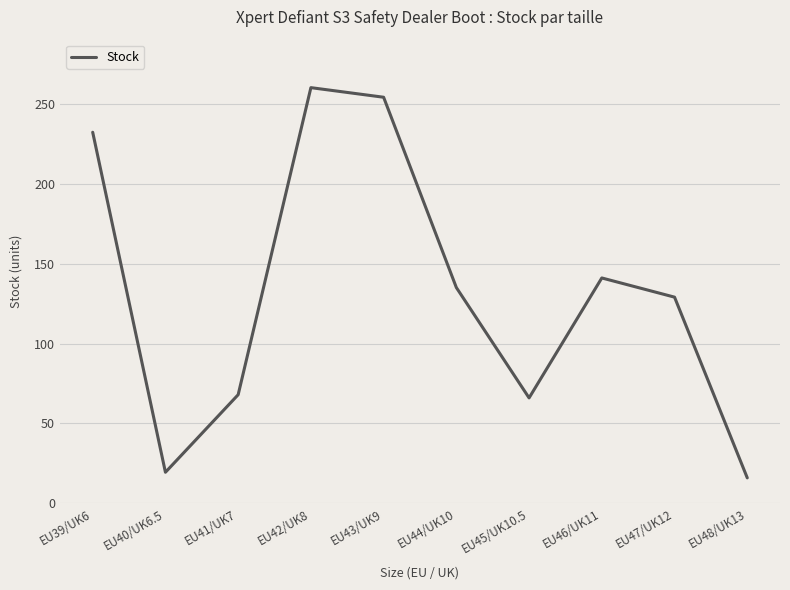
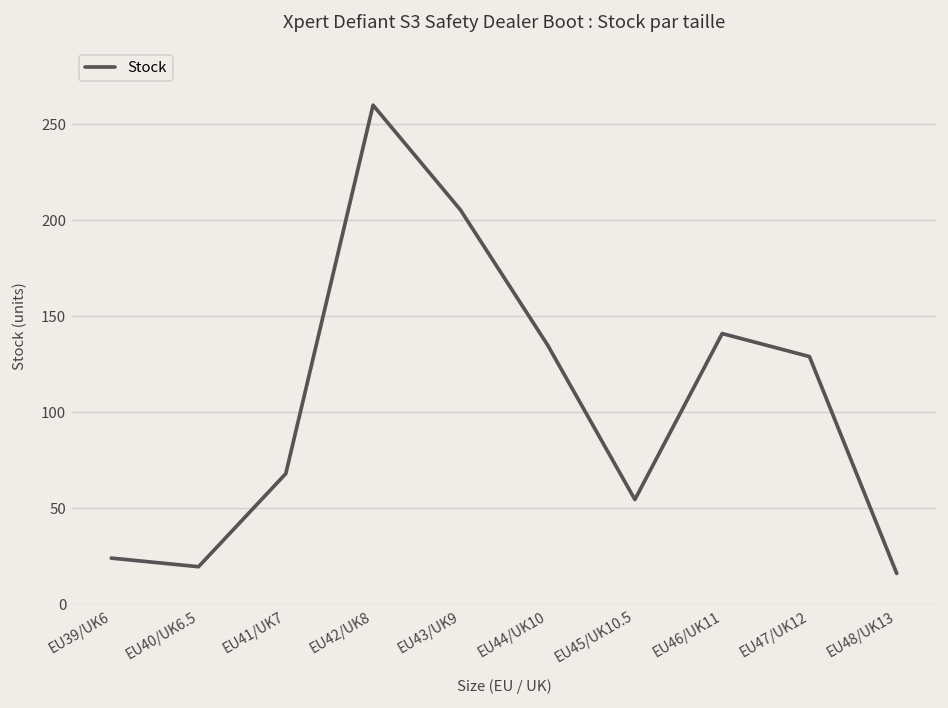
EU39/UK6: 232 -> 24
EU43/UK9: 254 -> 206
EU45/UK10.5: 66 -> 55
